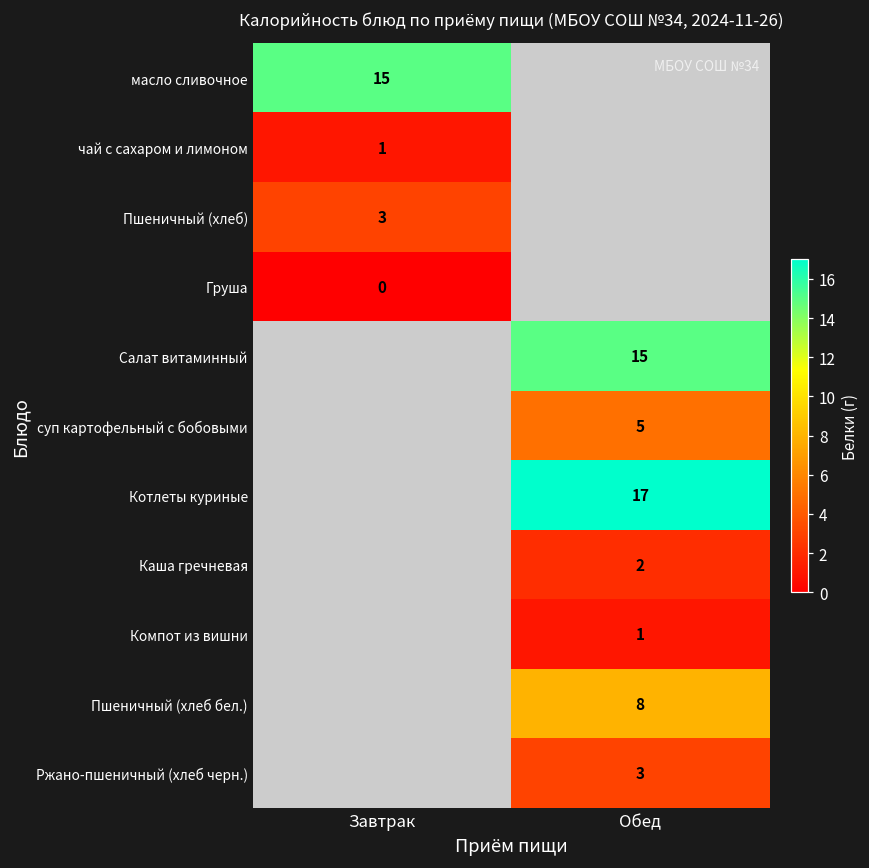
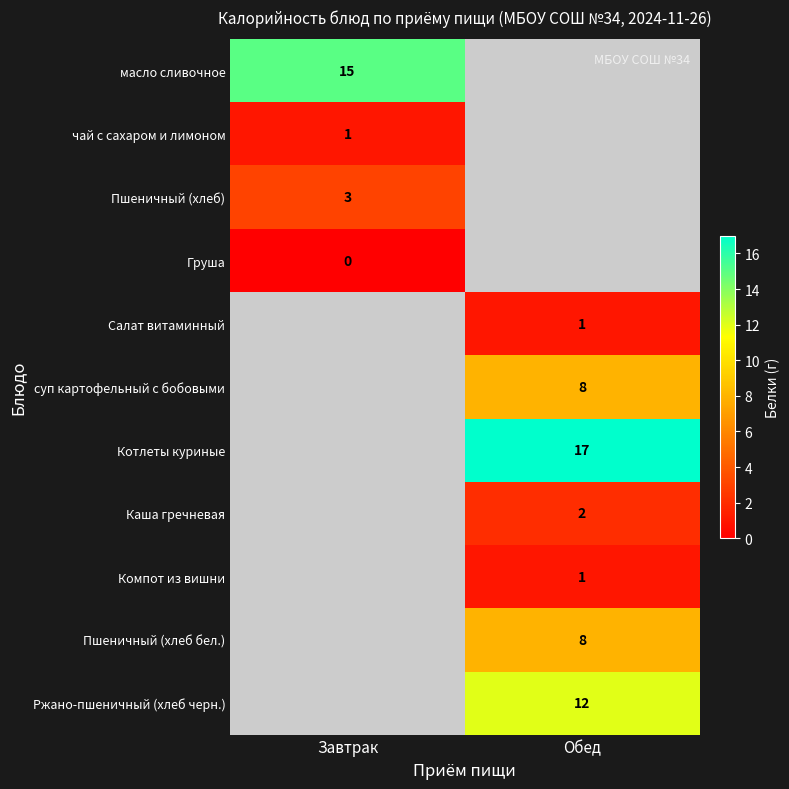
Салат витаминный, Обед: 15 -> 1
суп картофельный с бобовыми, Обед: 5 -> 8
Ржано-пшеничный (хлеб черн.), Обед: 3 -> 12
